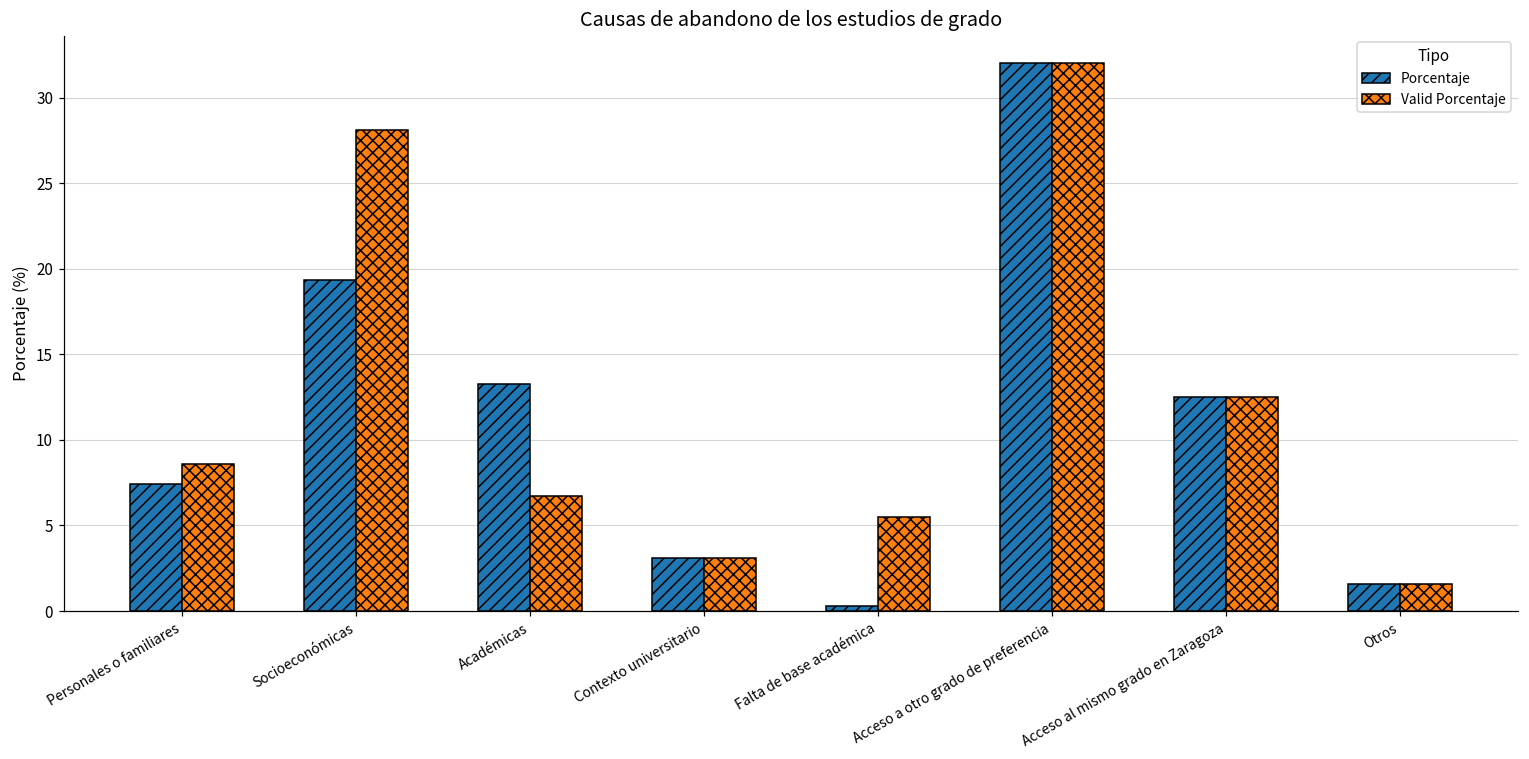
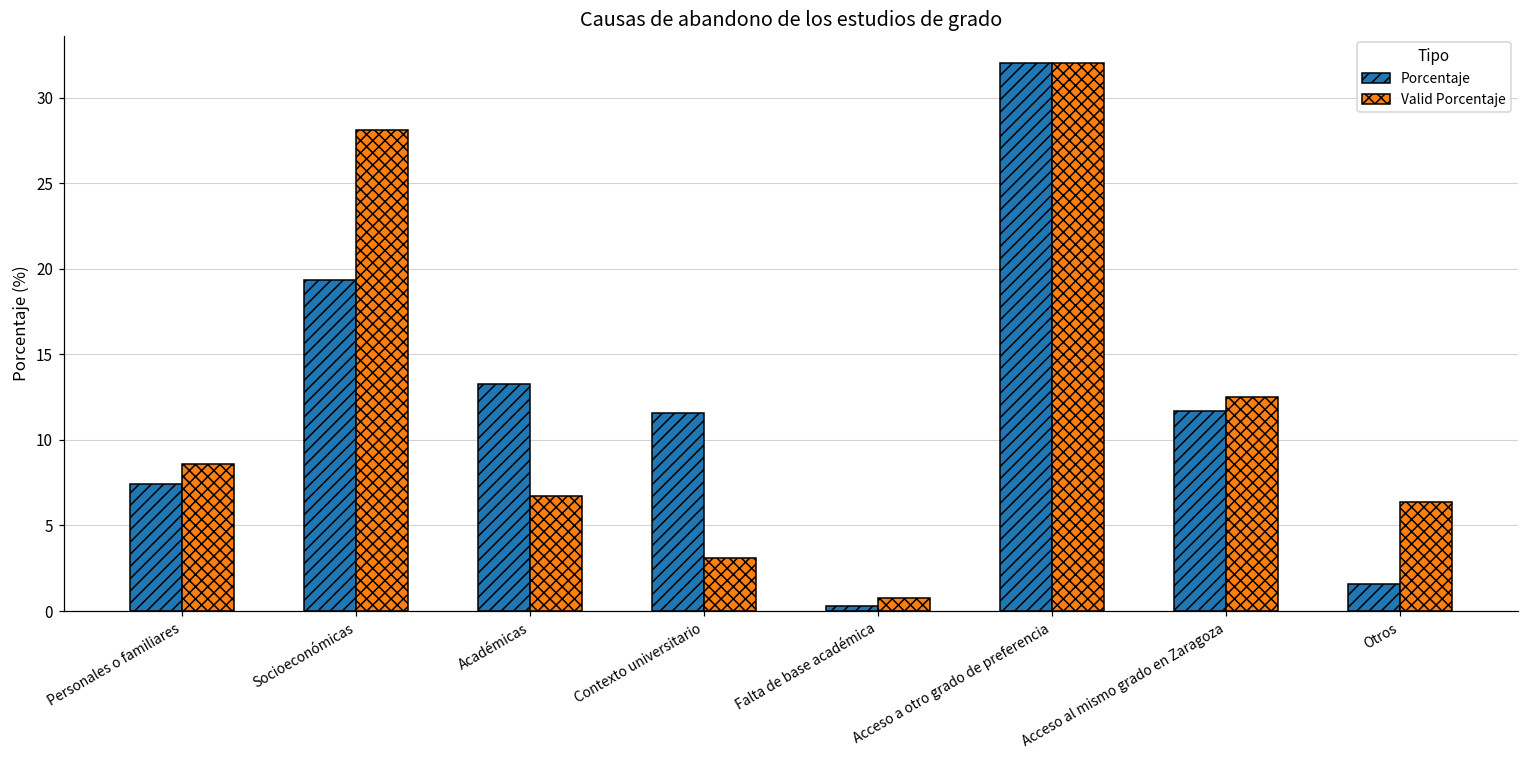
Porcentaje, Contexto universitario: 3.1 -> 11.6
Valid Porcentaje, Falta de base académica: 5.5 -> 0.8
Porcentaje, Acceso al mismo grado en Zaragoza: 12.5 -> 11.7
Valid Porcentaje, Otros: 1.6 -> 6.4
